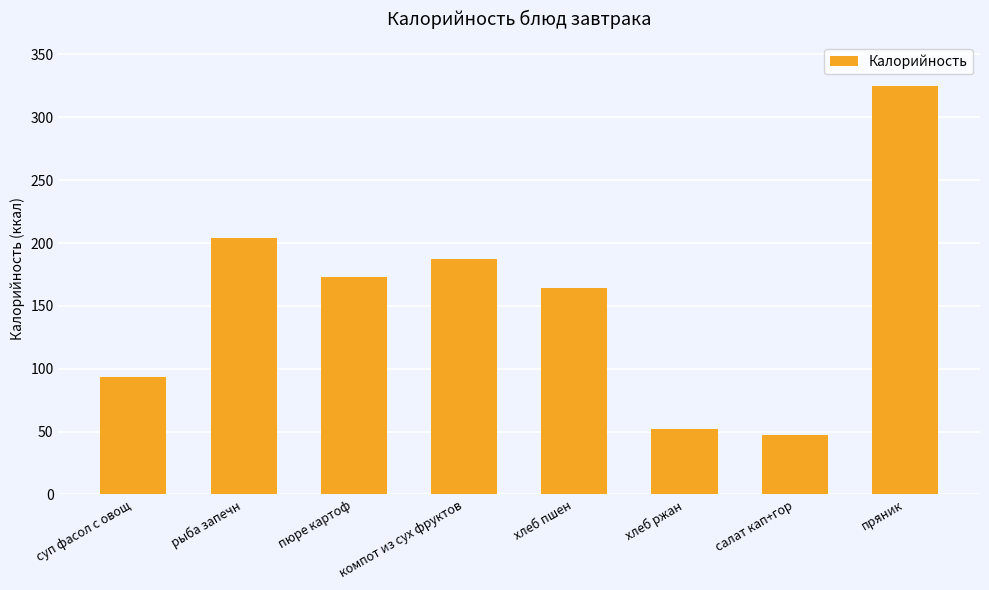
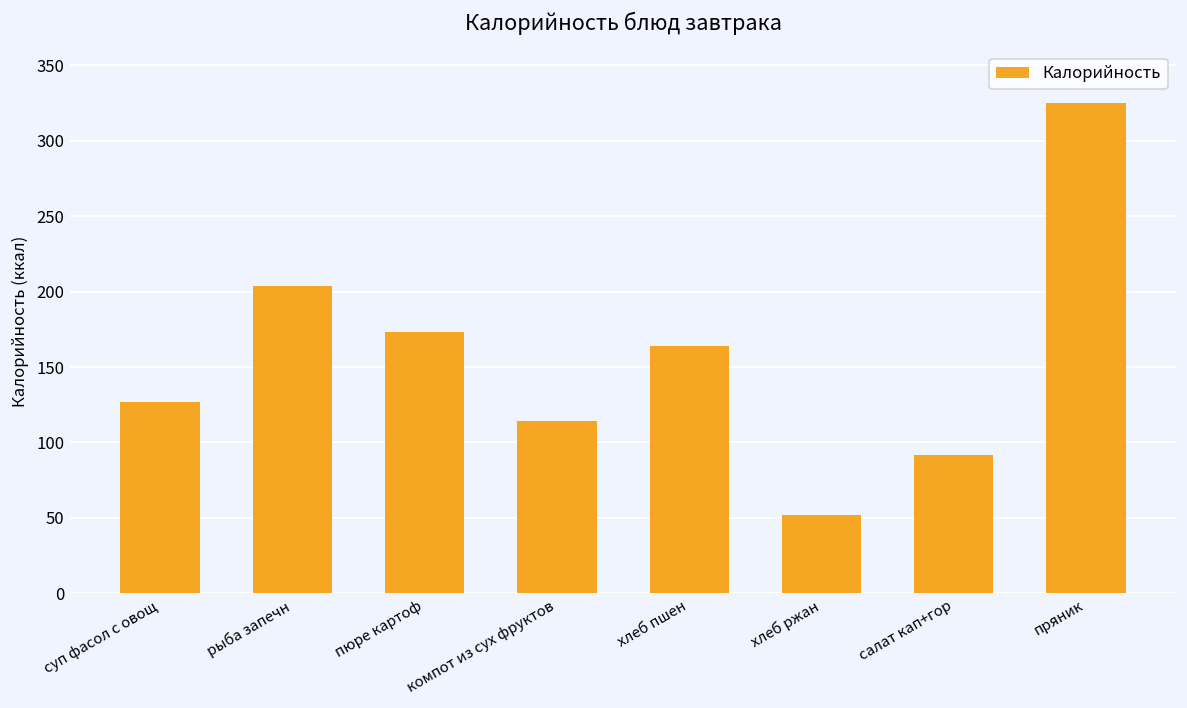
суп фасол с овощ: 93 -> 127
компот из сух фруктов: 187 -> 114
салат кап+гор: 47 -> 92
